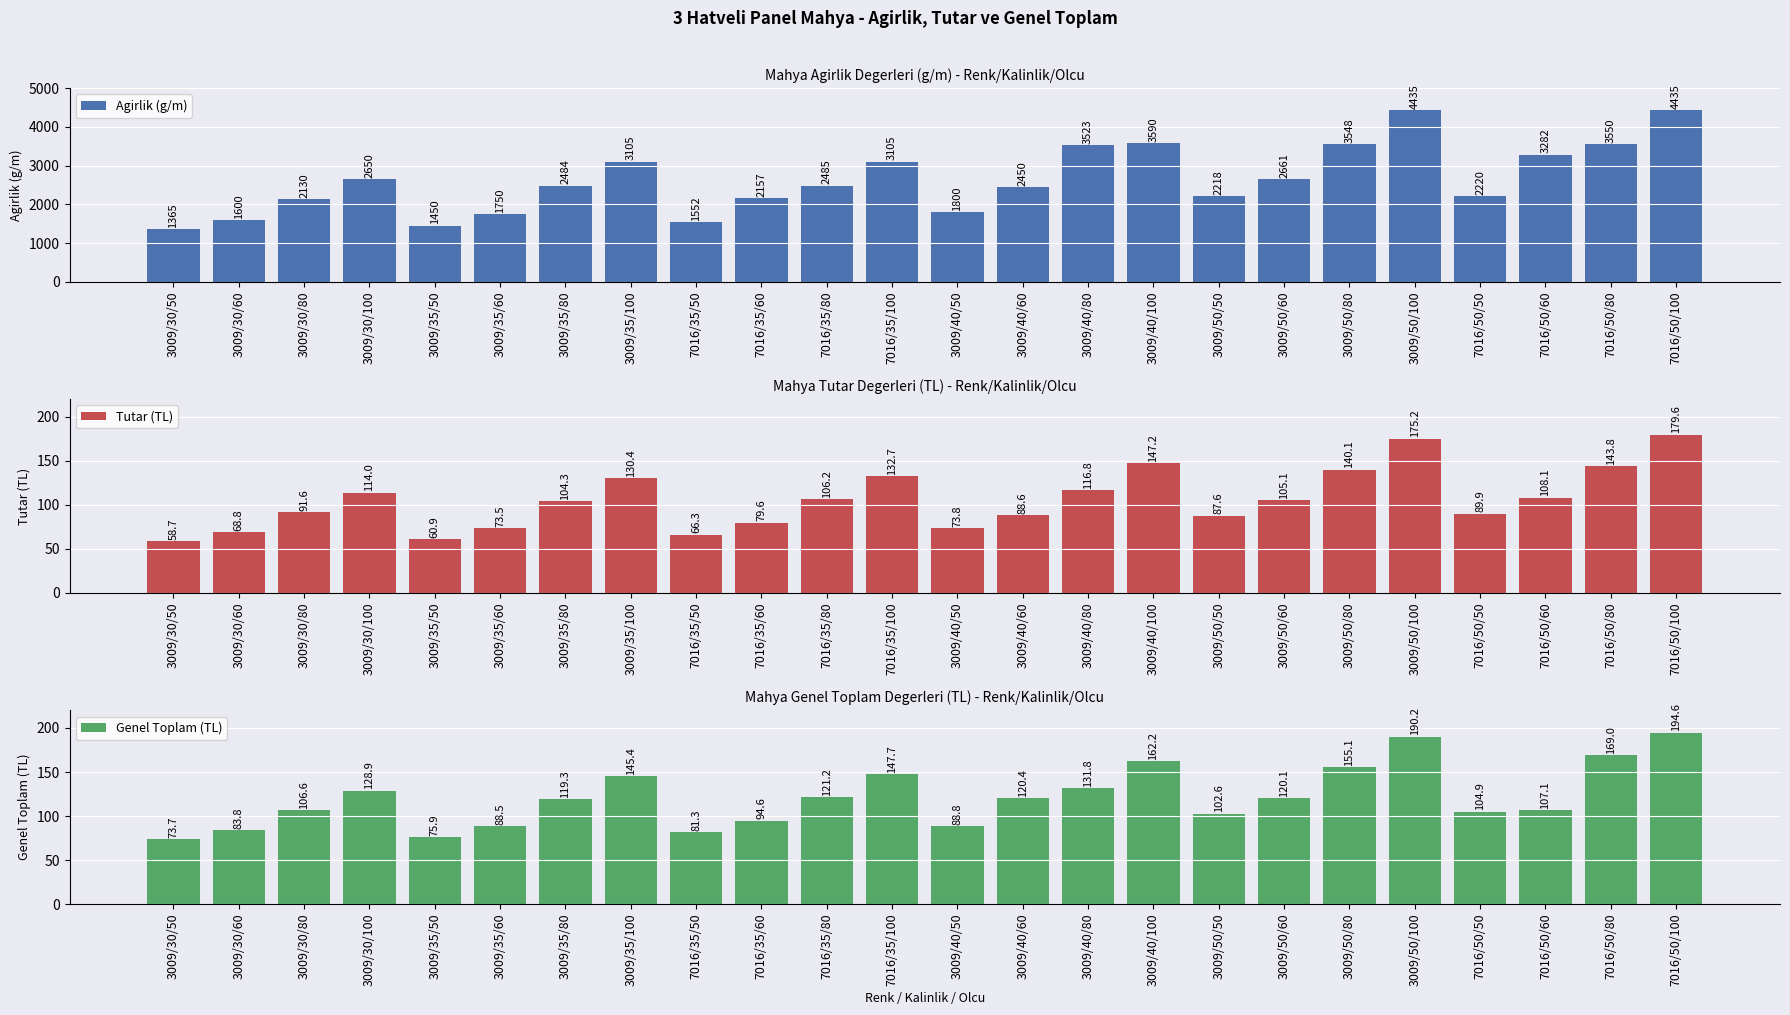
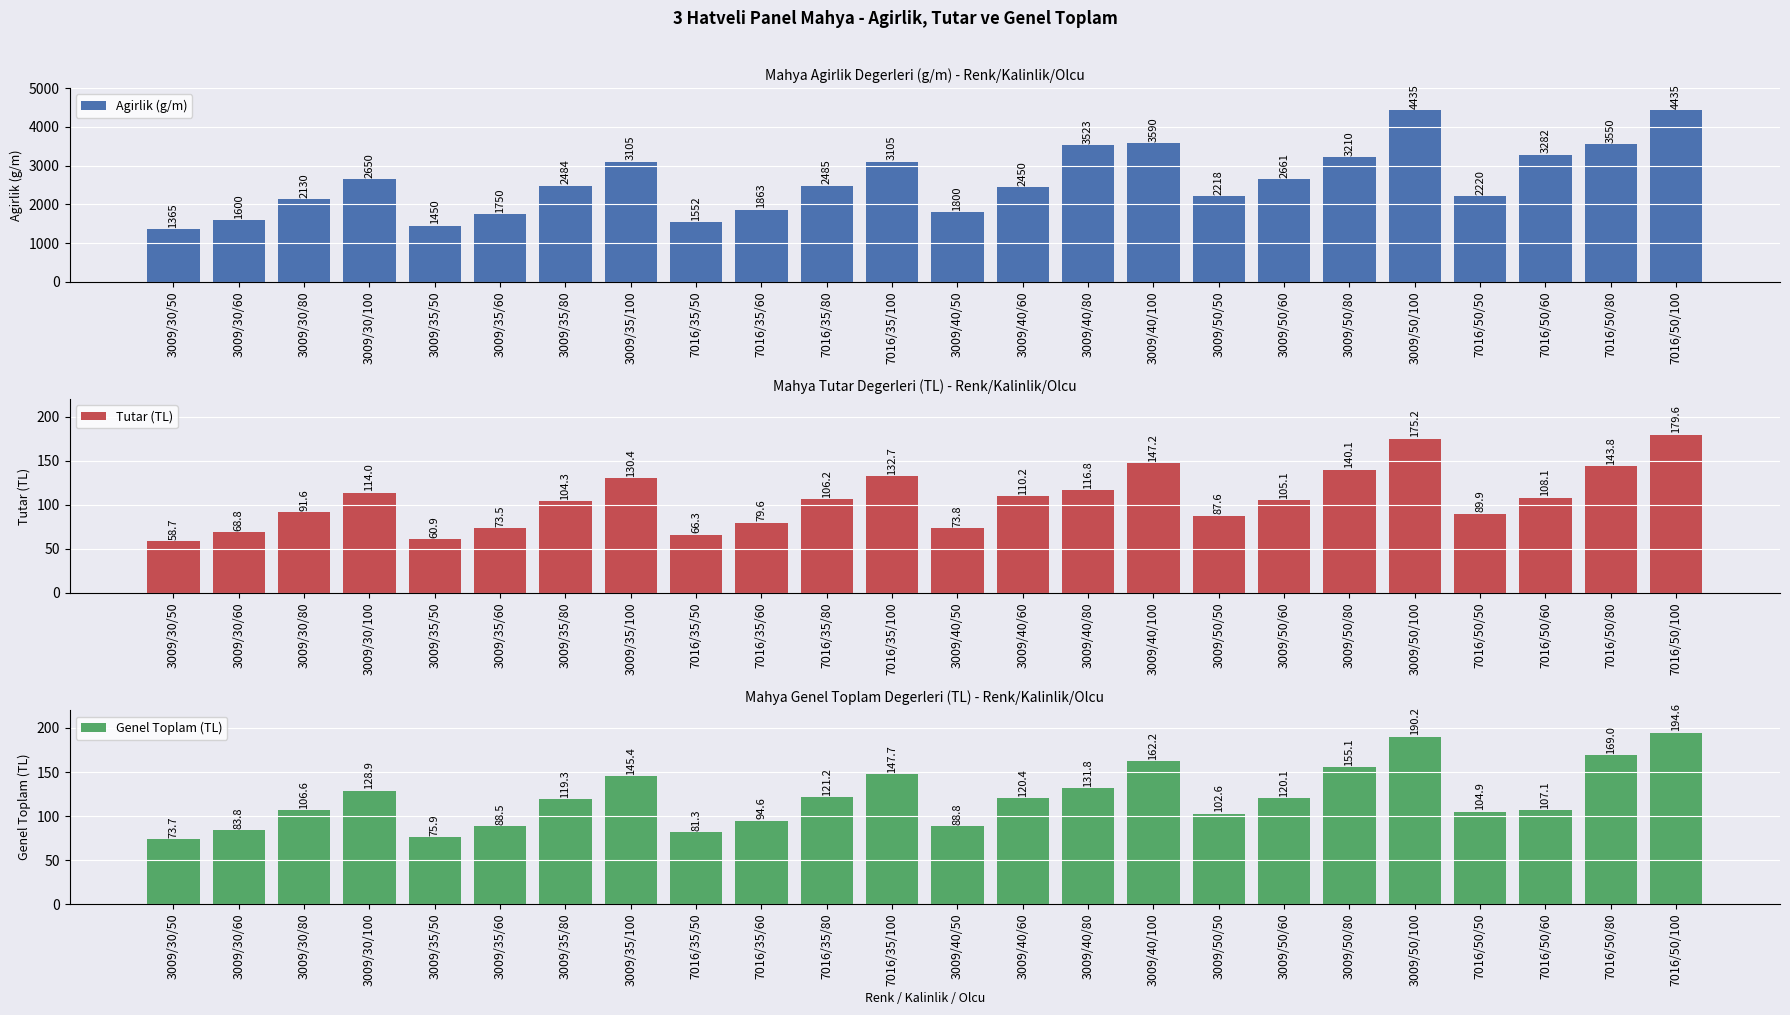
Mahya Agirlik Degerleri (g/m) - Renk/Kalinlik/Olcu, 7016/35/60: 2157 -> 1863
Mahya Agirlik Degerleri (g/m) - Renk/Kalinlik/Olcu, 3009/50/80: 3548 -> 3210
Mahya Tutar Degerleri (TL) - Renk/Kalinlik/Olcu, 3009/40/60: 88.6 -> 110.2
